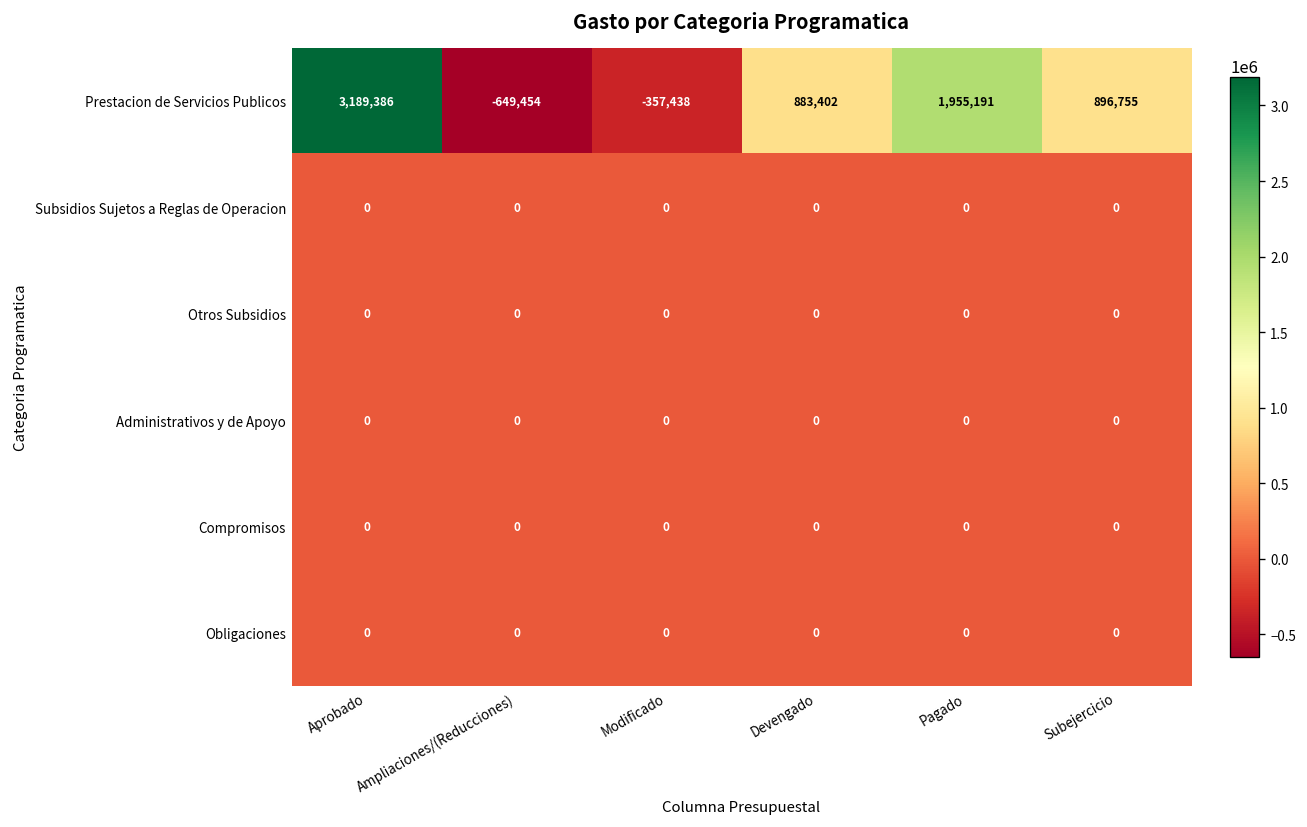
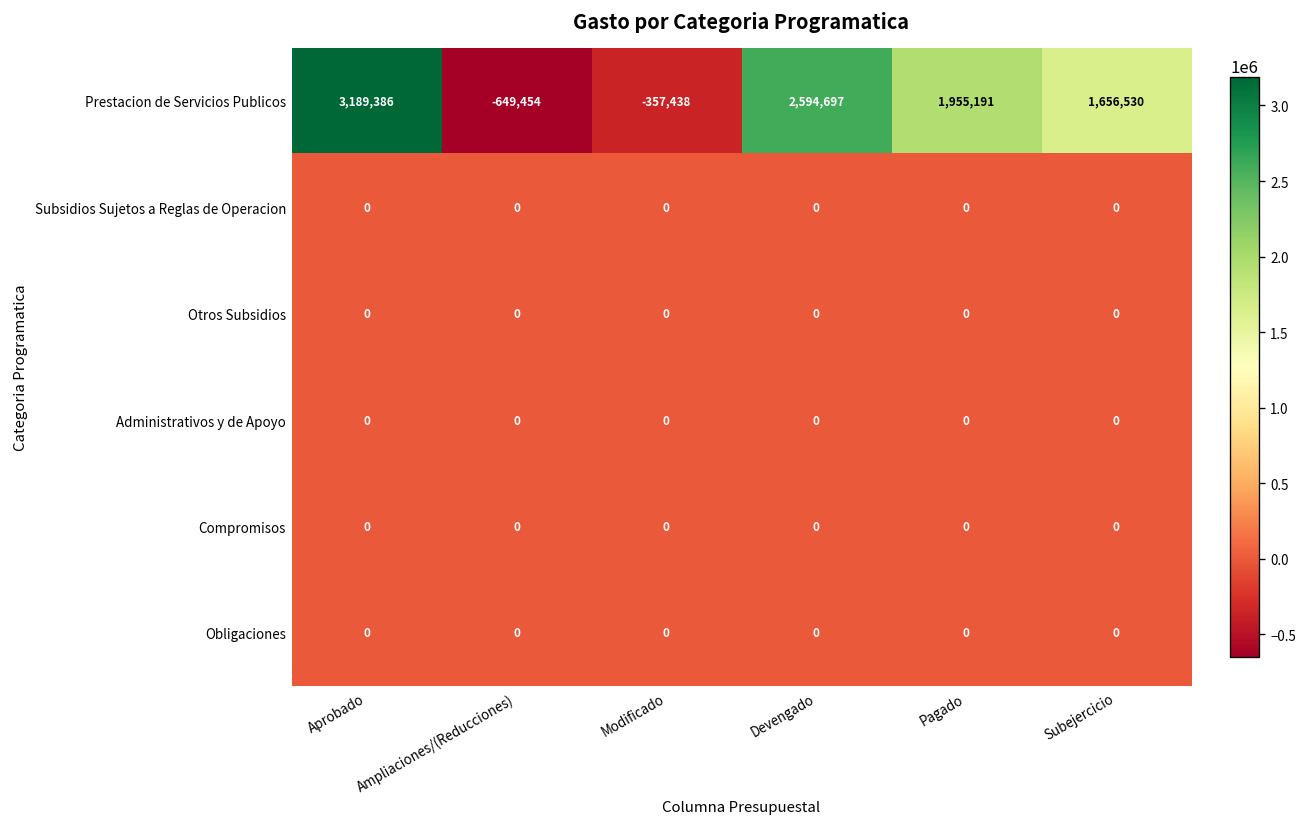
Prestacion de Servicios Publicos, Devengado: 883,402 -> 2,594,697
Prestacion de Servicios Publicos, Subejercicio: 896,755 -> 1,656,530
